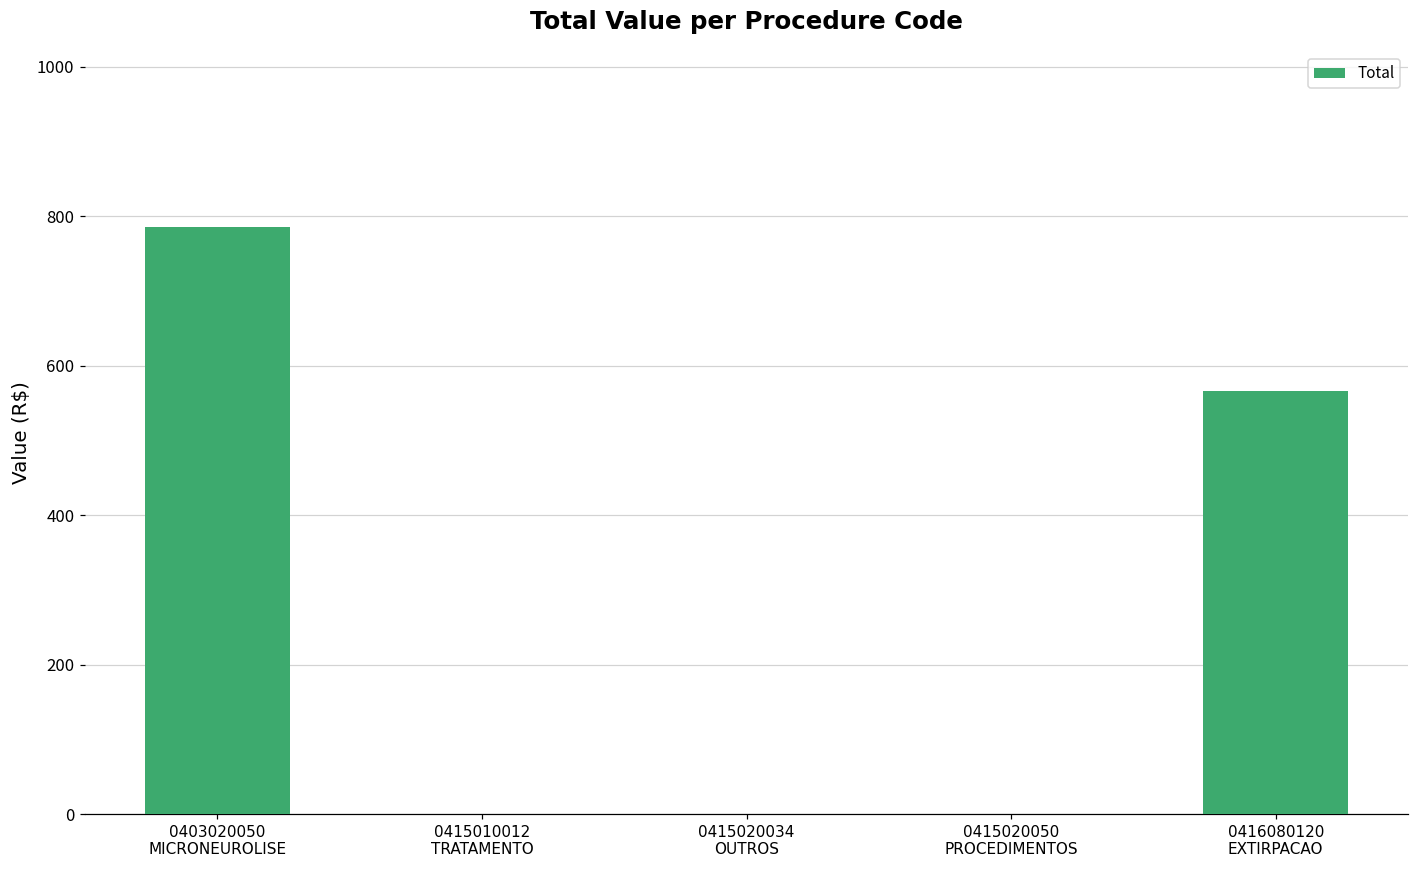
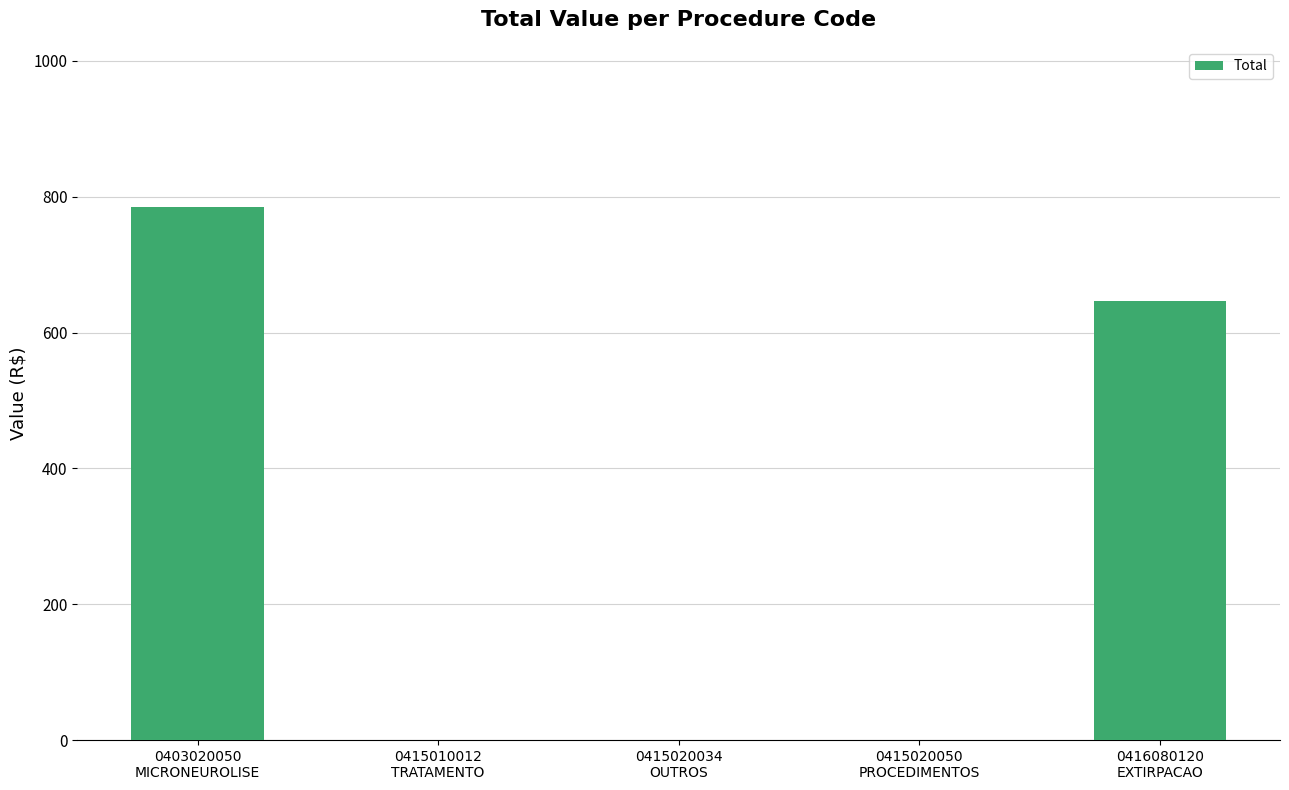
0416080120 EXTIRPACAO: 570 -> 650
